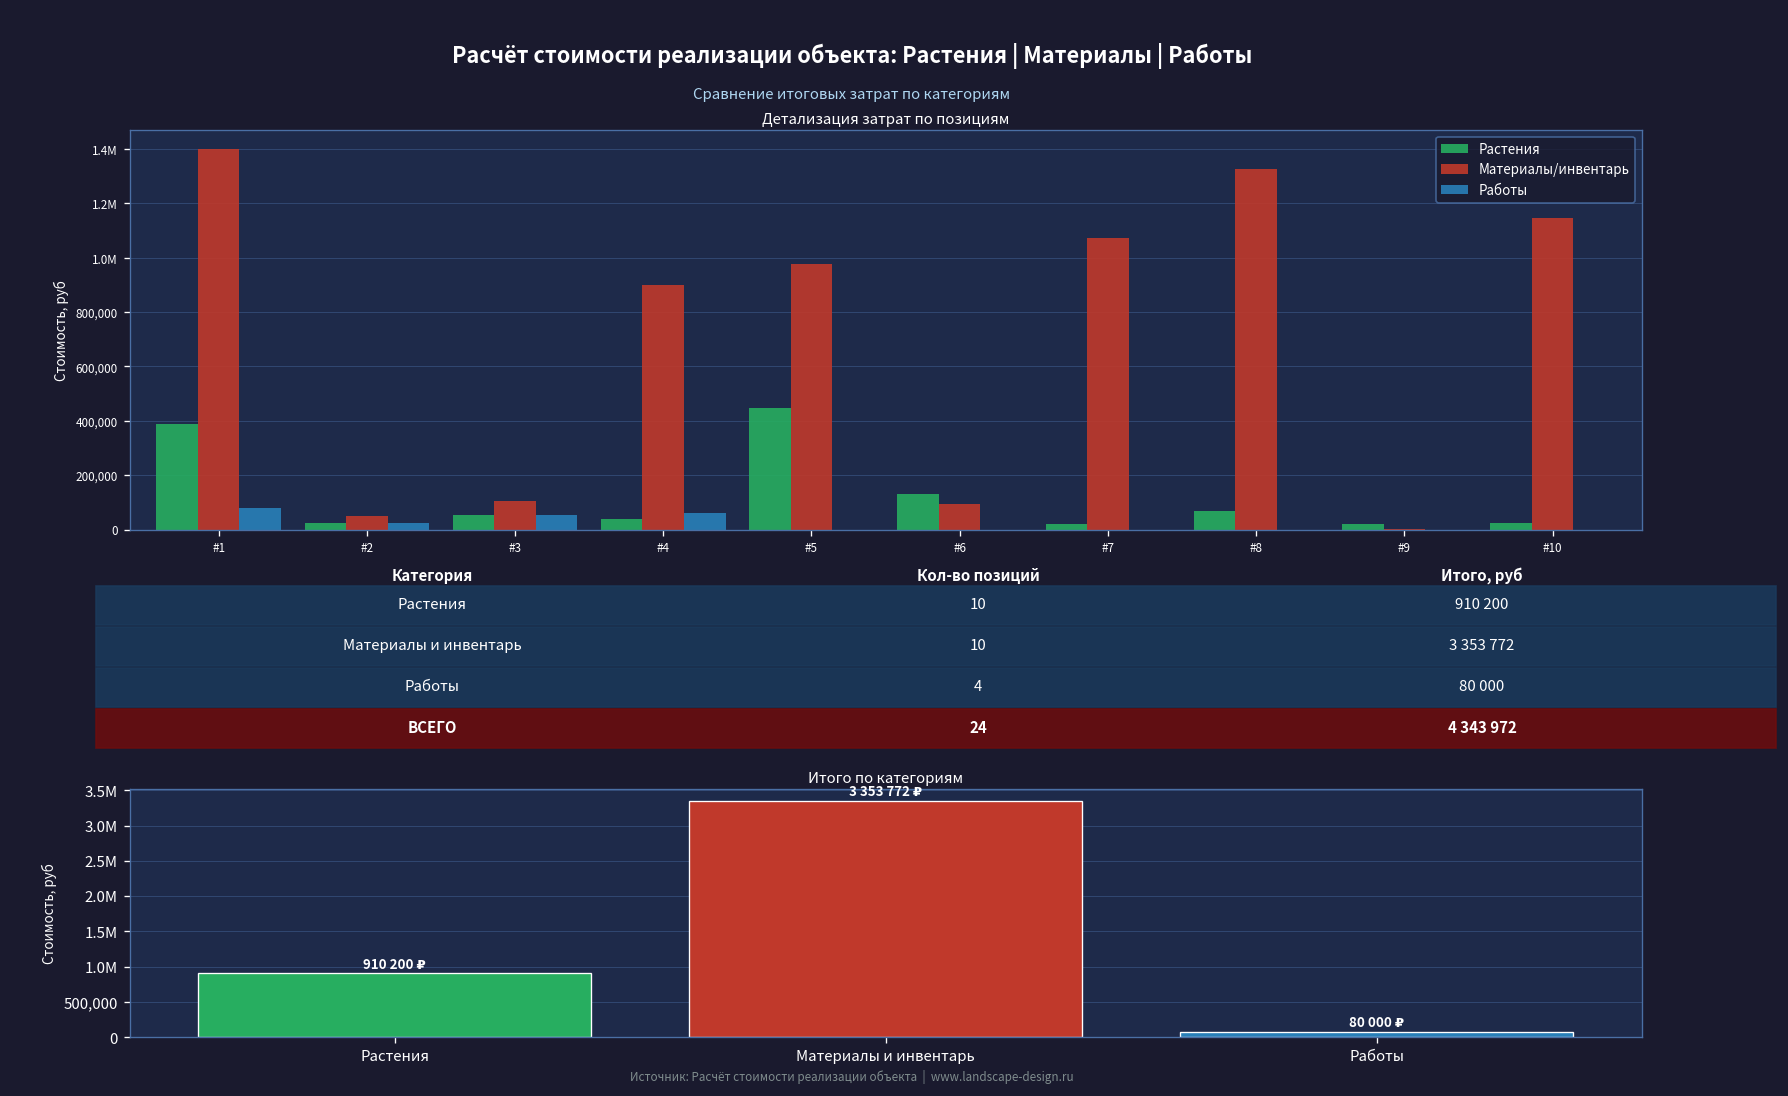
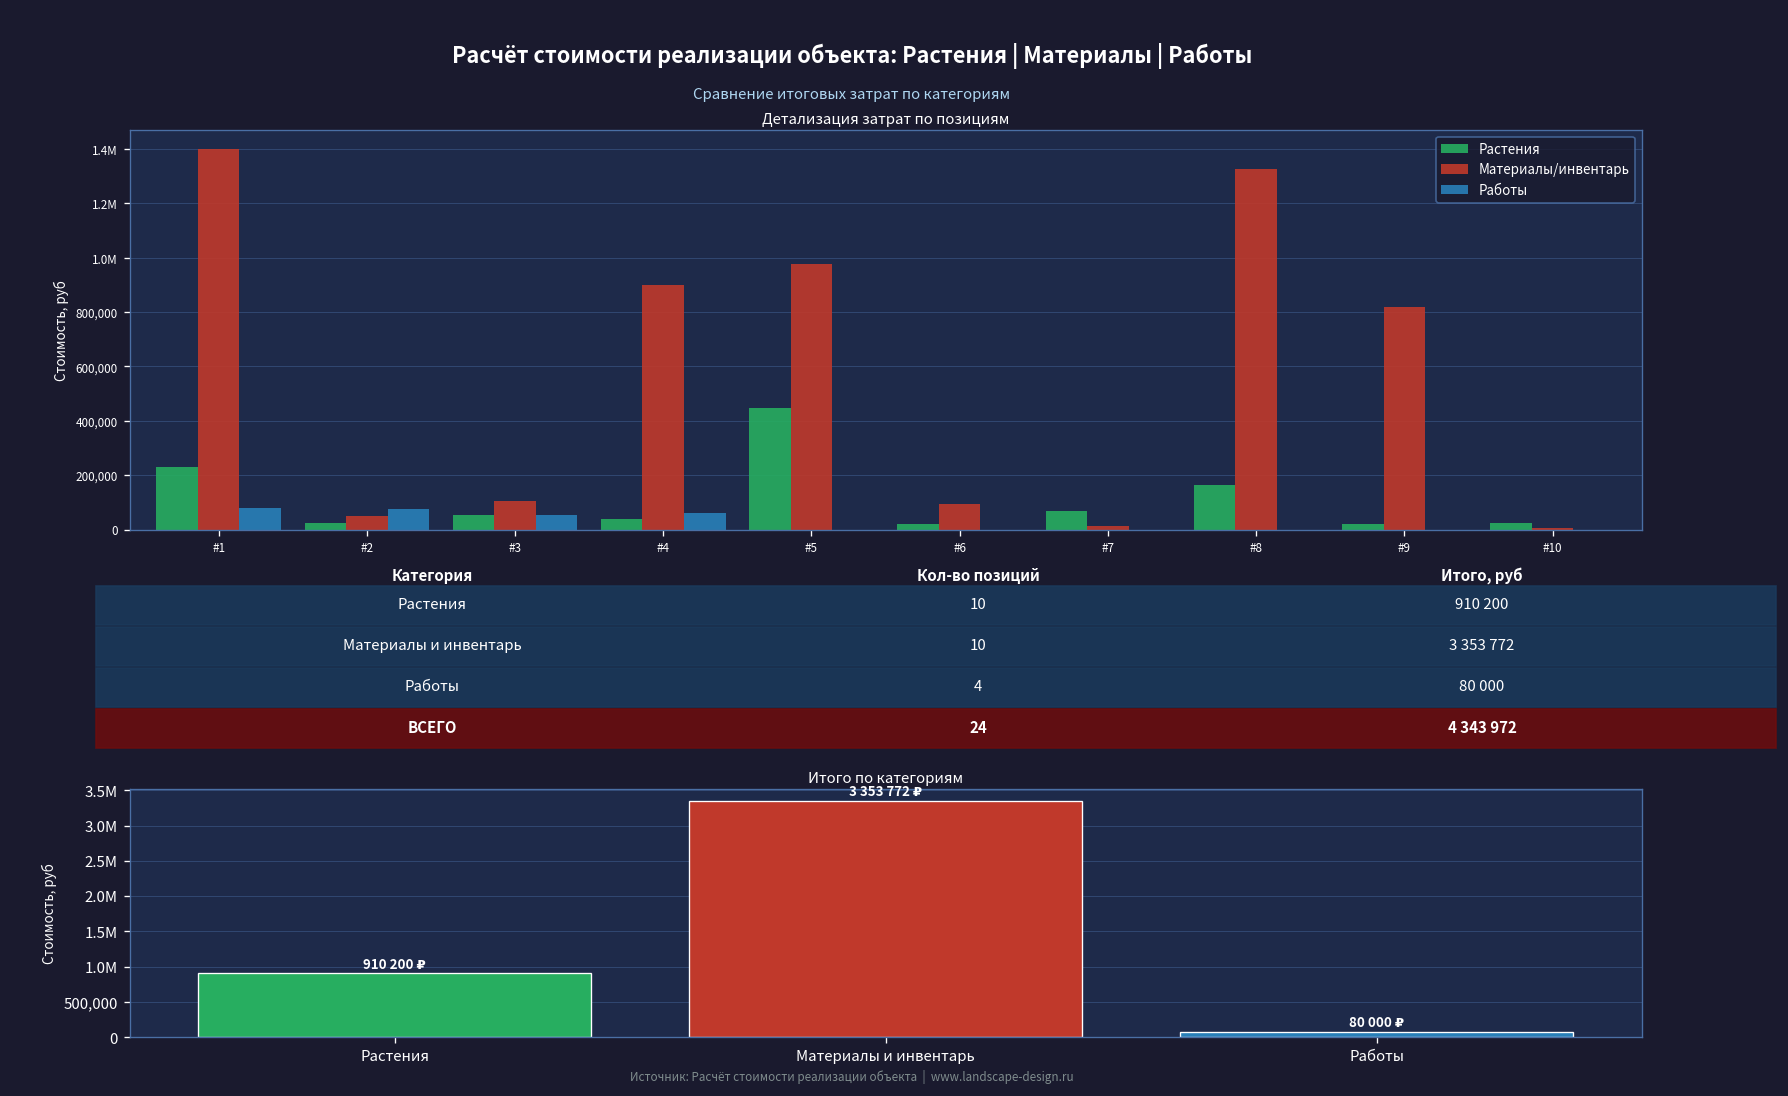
Детализация затрат по позициям, Растения, #1: 390,000 -> 230,000
Детализация затрат по позициям, Работы, #2: 30,000 -> 80,000
Детализация затрат по позициям, Растения, #6: 130,000 -> 20,000
Детализация затрат по позициям, Растения, #7: 20,000 -> 70,000
Детализация затрат по позициям, Материалы/инвентарь, #7: 1,070,000 -> 10,000
Детализация затрат по позициям, Растения, #8: 70,000 -> 170,000
Детализация затрат по позициям, Материалы/инвентарь, #9: 0 -> 820,000
Детализация затрат по позициям, Материалы/инвентарь, #10: 1,150,000 -> 10,000
